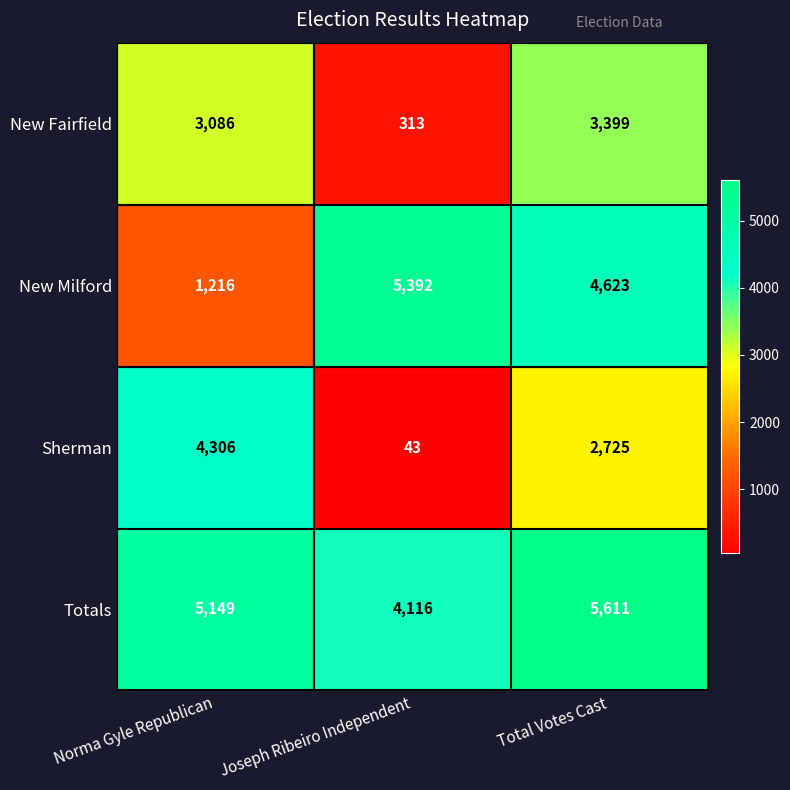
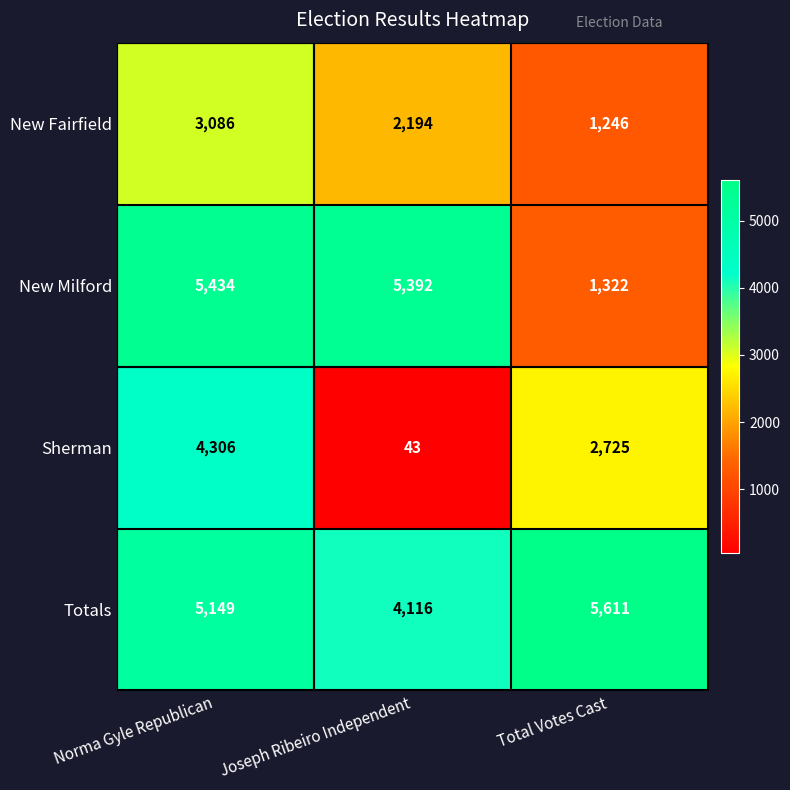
New Fairfield, Joseph Ribeiro Independent: 313 -> 2,194
New Fairfield, Total Votes Cast: 3,399 -> 1,246
New Milford, Norma Gyle Republican: 1,216 -> 5,434
New Milford, Total Votes Cast: 4,623 -> 1,322
